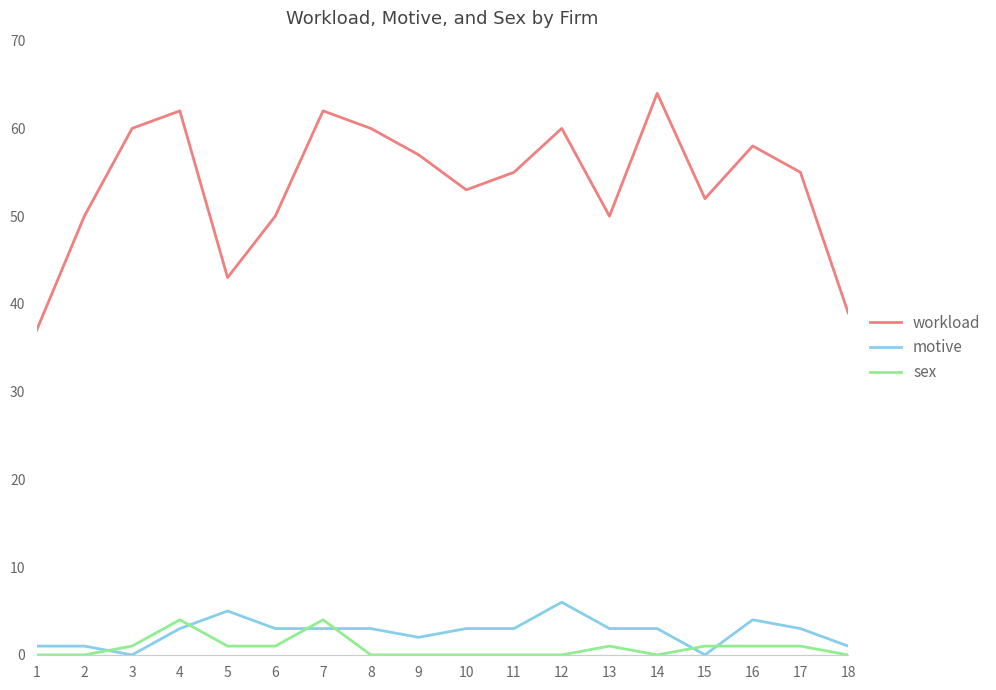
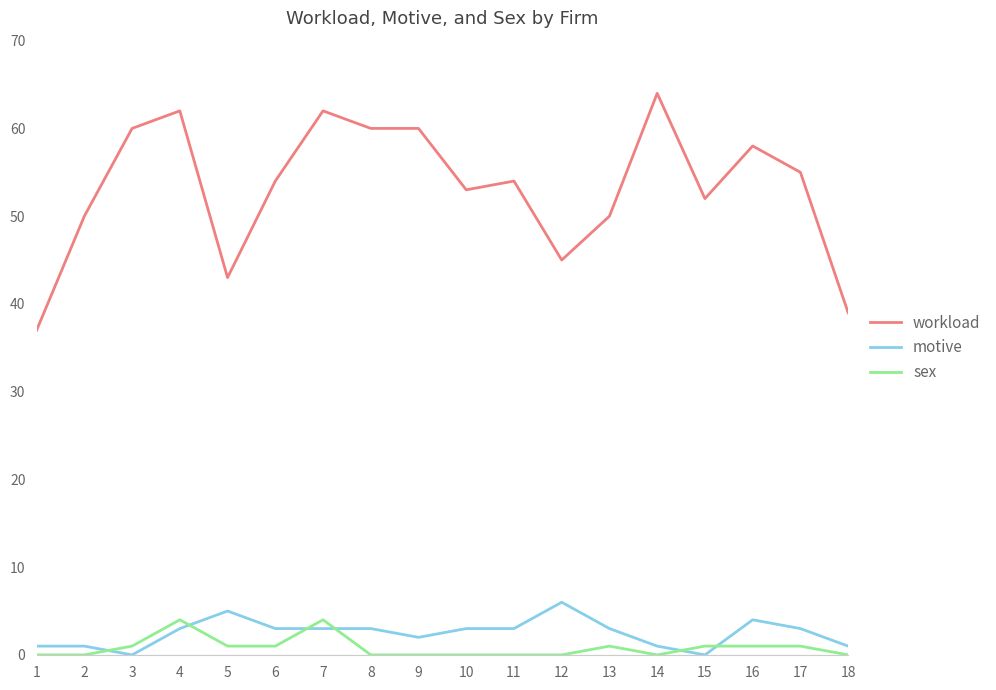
workload, 6: 50 -> 54
workload, 9: 57 -> 60
workload, 11: 55 -> 54
workload, 12: 60 -> 45
motive, 14: 3 -> 1
